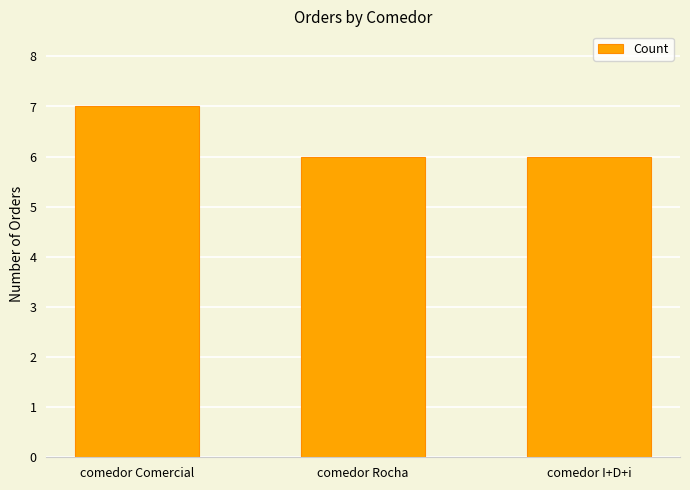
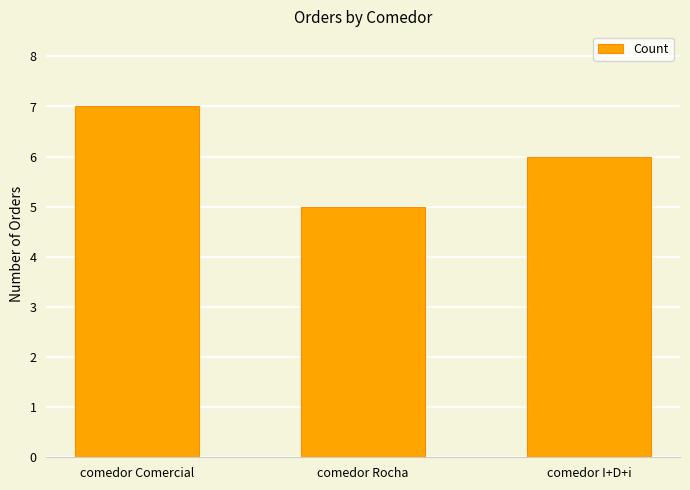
comedor Rocha: 6 -> 5
